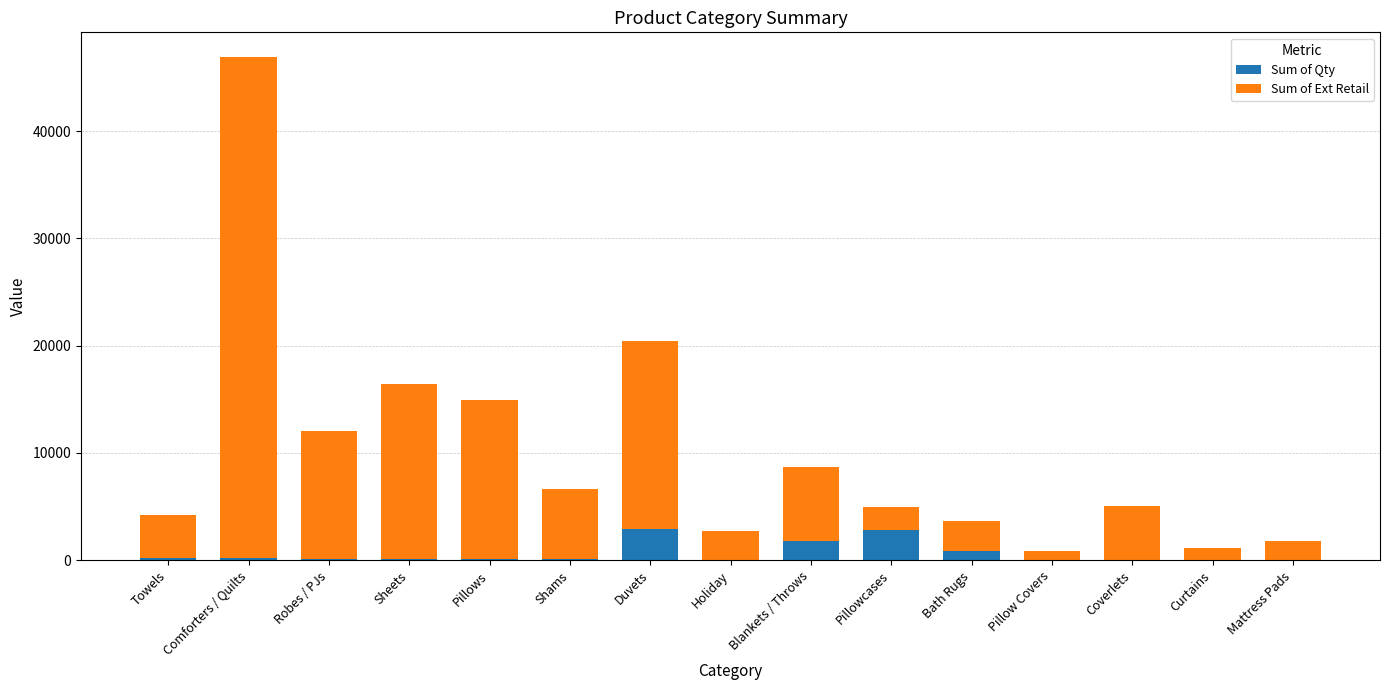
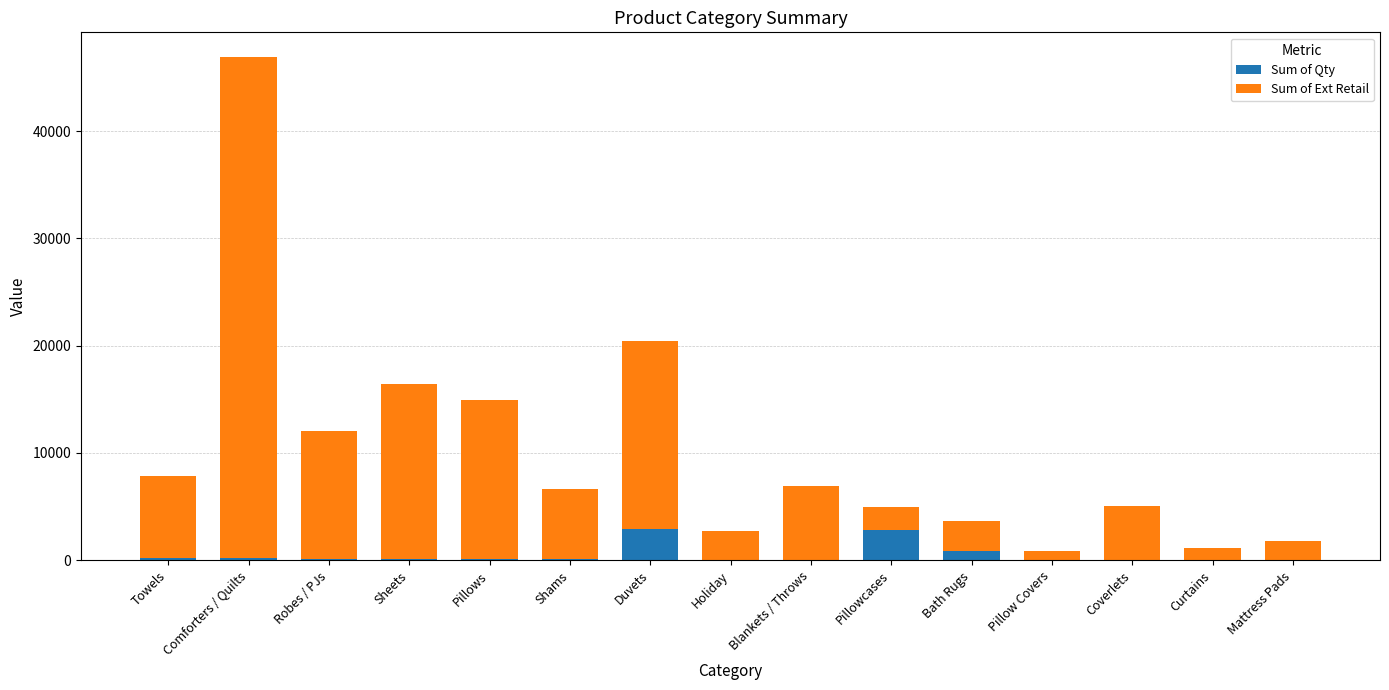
Sum of Ext Retail, Towels: 4000 -> 7600
Sum of Qty, Blankets / Throws: 1800 -> 100
